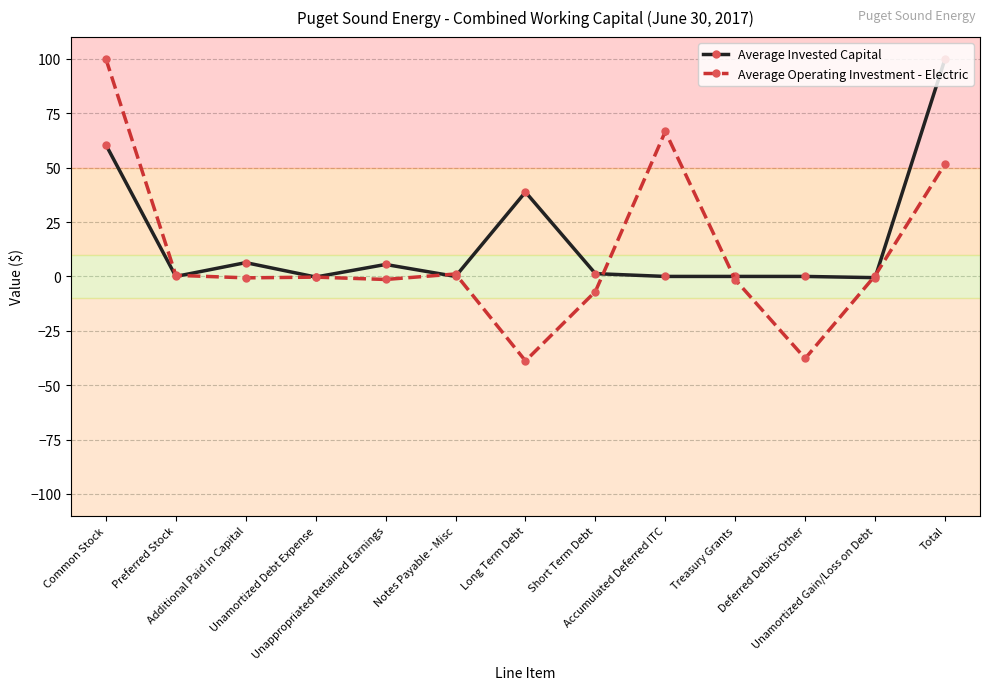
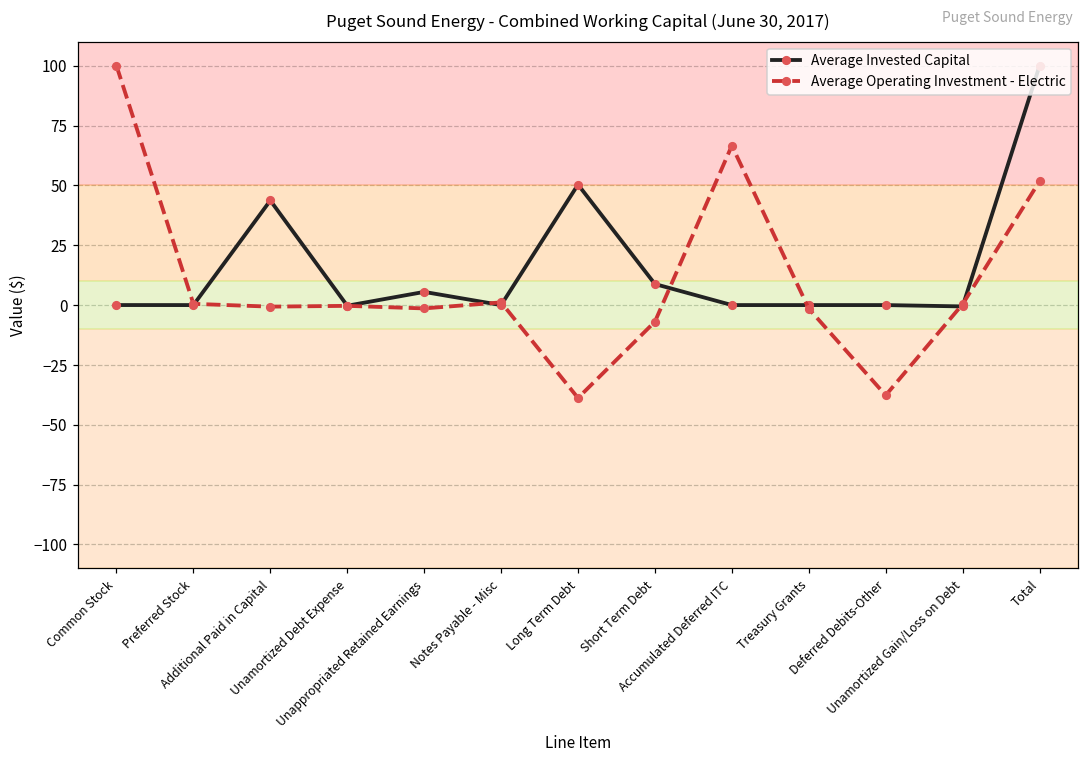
Average Invested Capital, Common Stock: 61 -> 0
Average Invested Capital, Additional Paid in Capital: 6 -> 44
Average Invested Capital, Long Term Debt: 39 -> 50
Average Invested Capital, Short Term Debt: 1 -> 9
